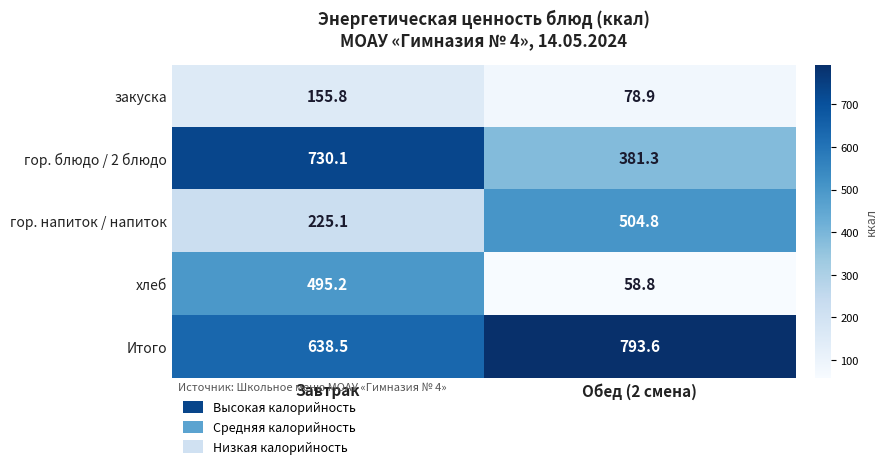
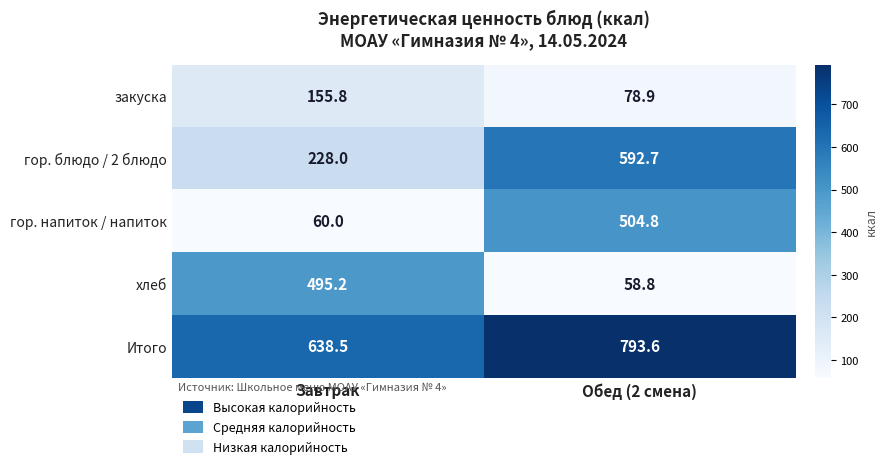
гор. блюдо / 2 блюдо, Завтрак: 730.1 -> 228.0
гор. блюдо / 2 блюдо, Обед (2 смена): 381.3 -> 592.7
гор. напиток / напиток, Завтрак: 225.1 -> 60.0
